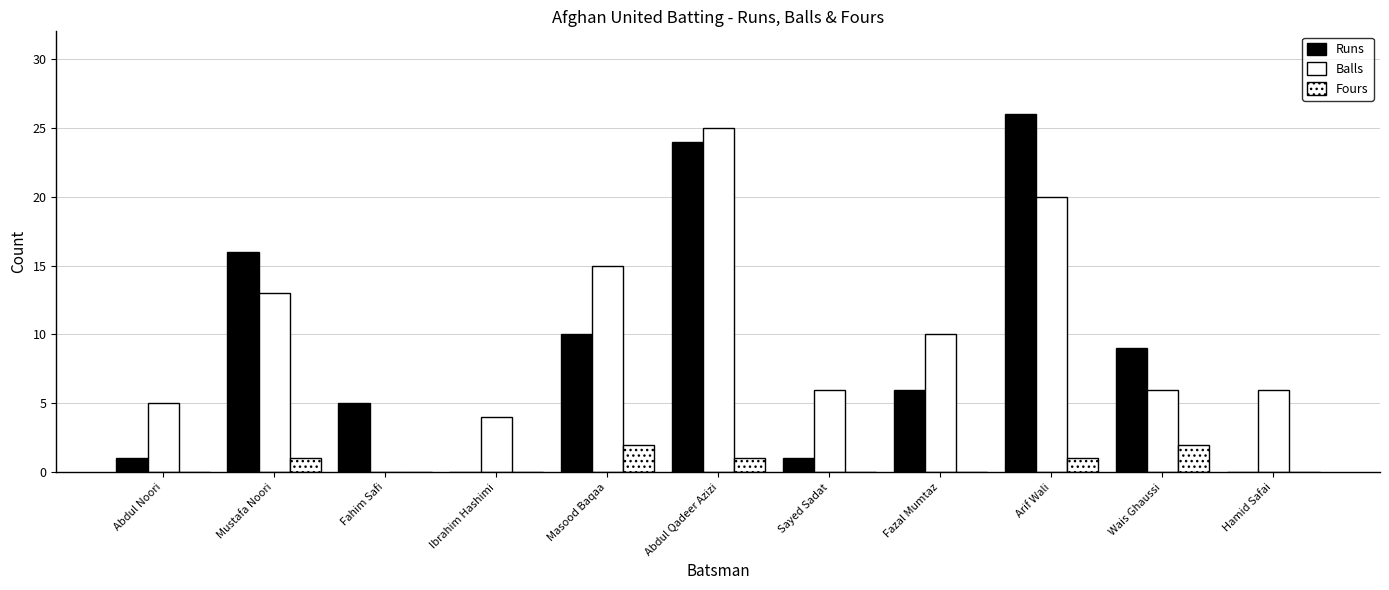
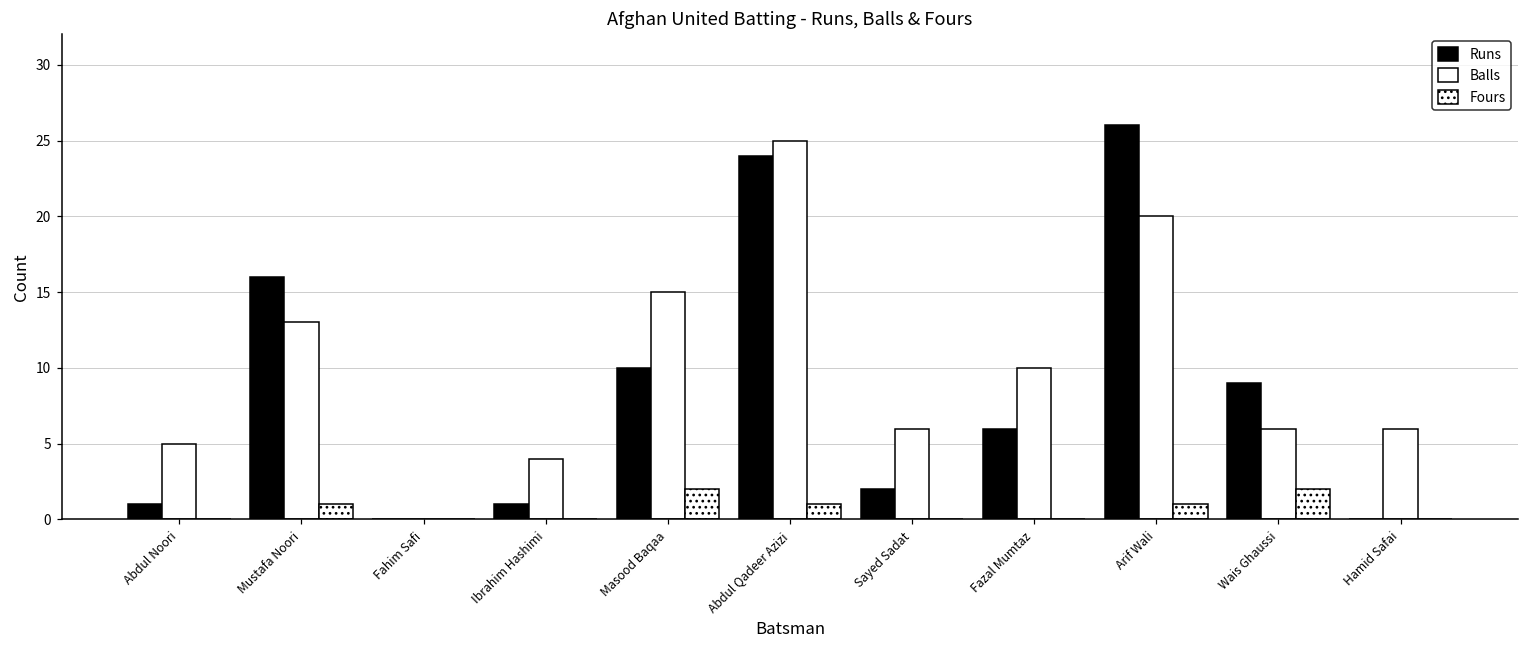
Runs, Fahim Safi: 5 -> 0
Runs, Ibrahim Hashimi: 0 -> 1
Runs, Sayed Sadat: 1 -> 2
